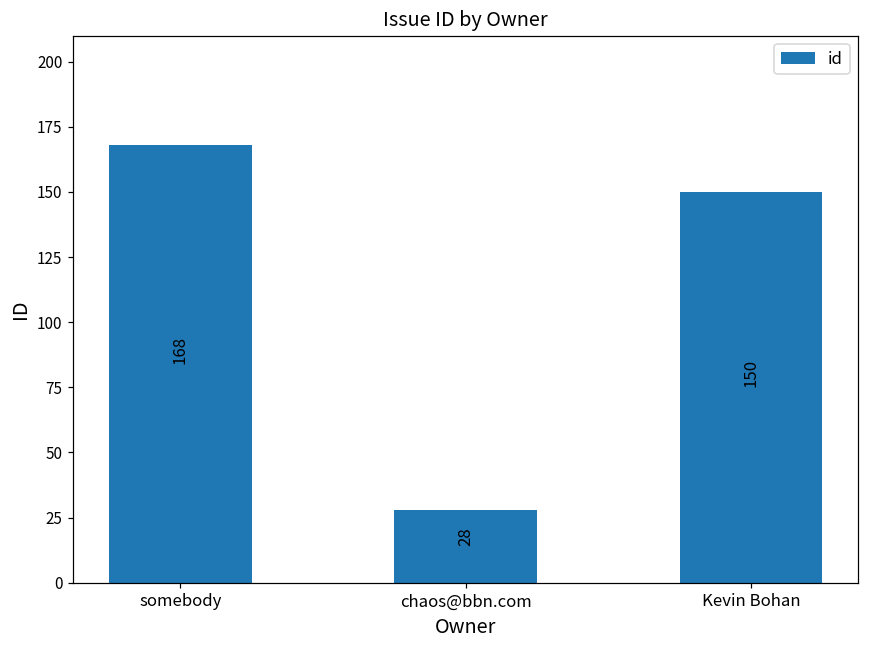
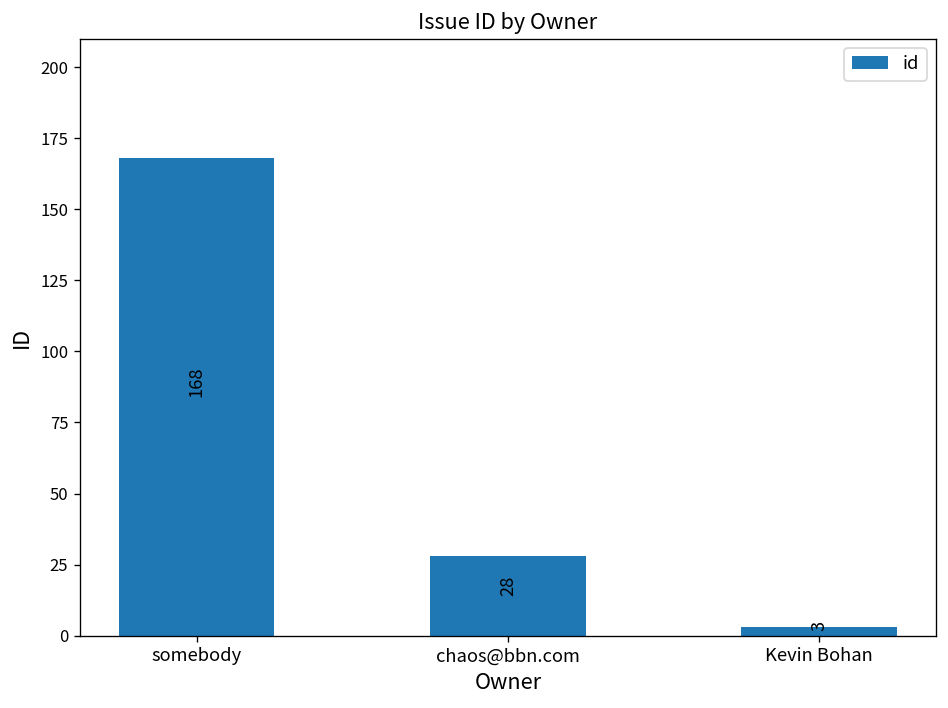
Kevin Bohan: 150 -> 3
